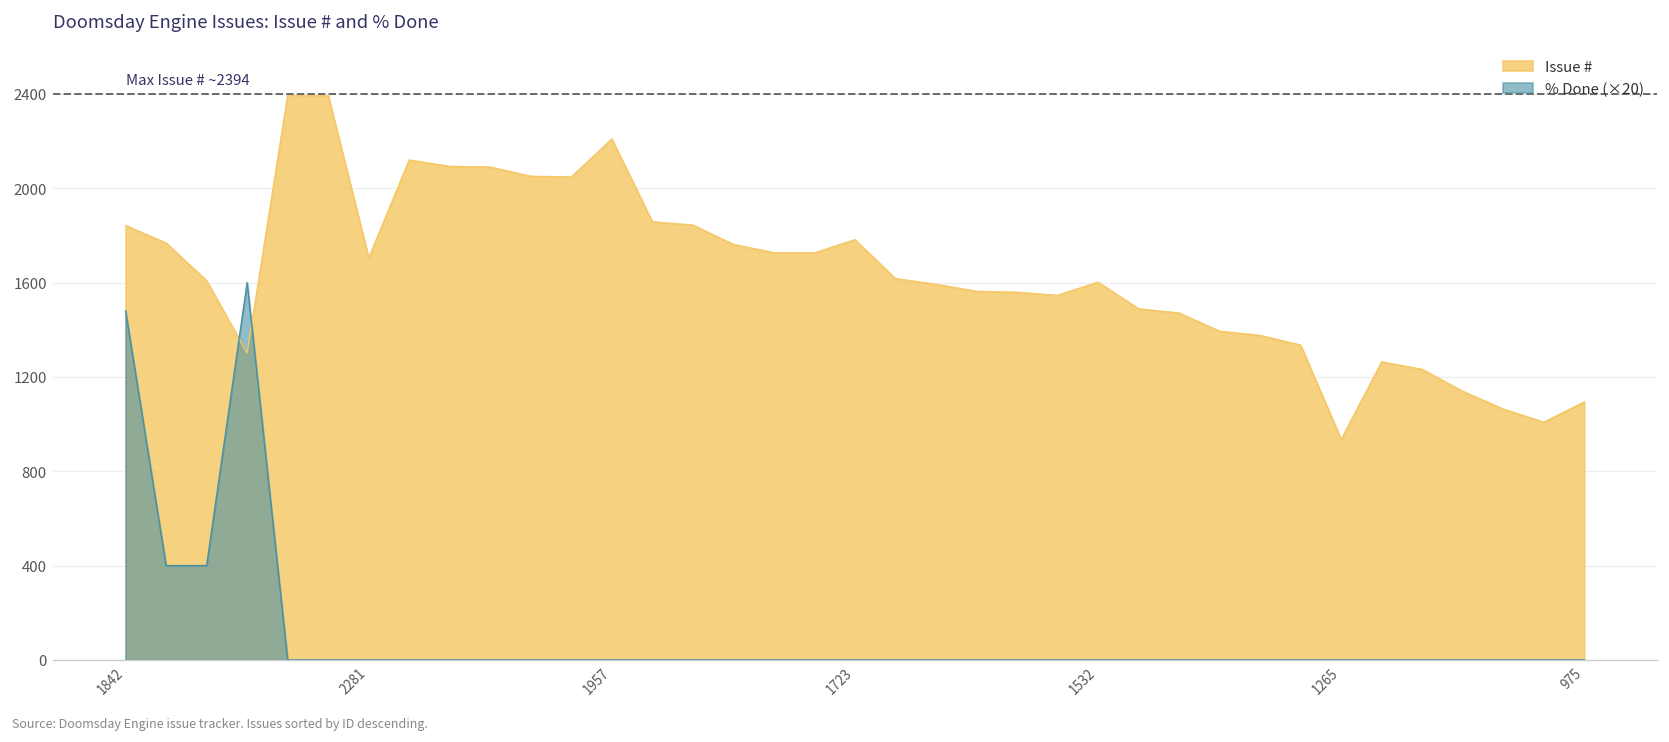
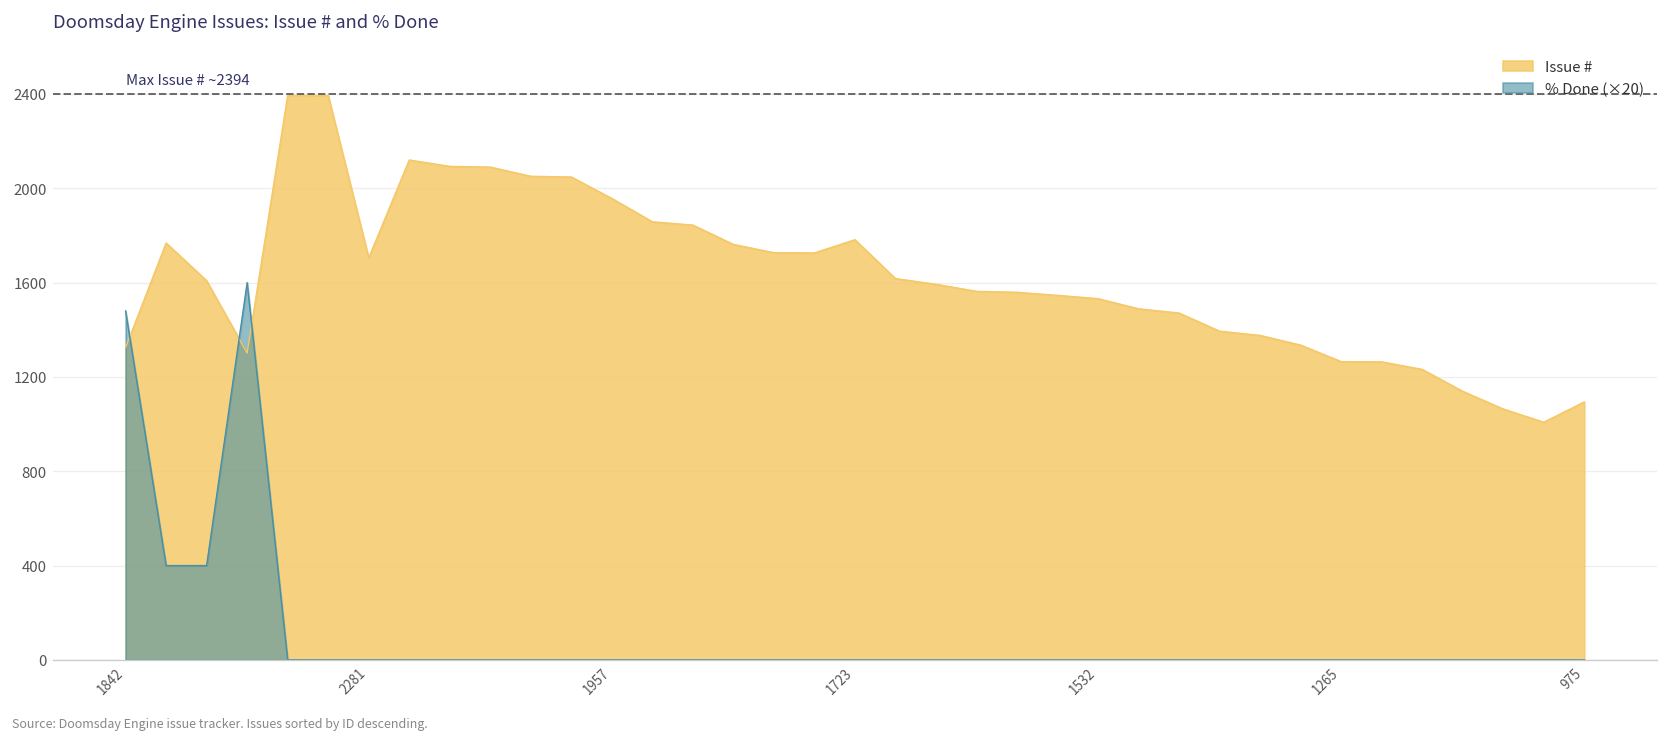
Issue #, 1842: 1840 -> 1330
Issue #, 1957: 2210 -> 1960
Issue #, 1532: 1600 -> 1530
Issue #, 1265: 940 -> 1270
